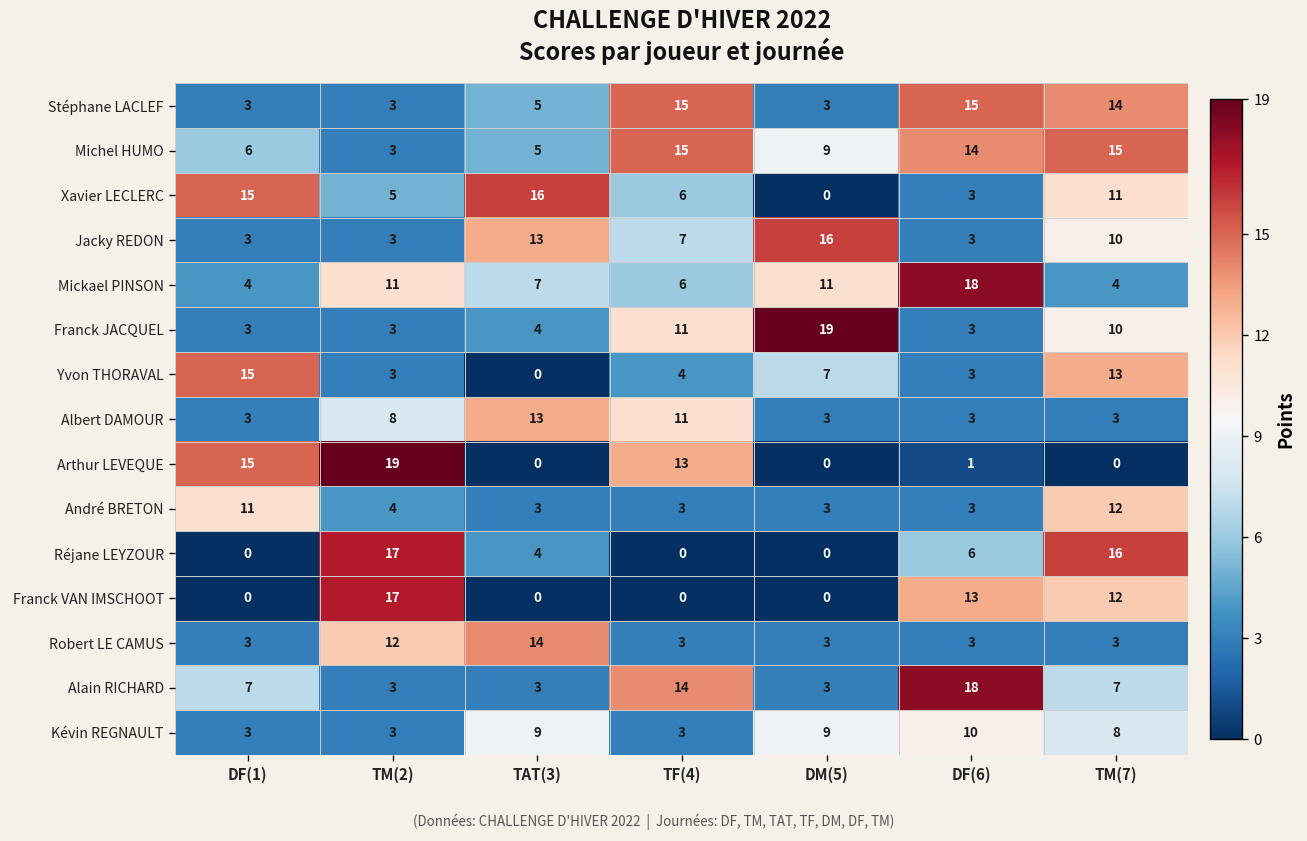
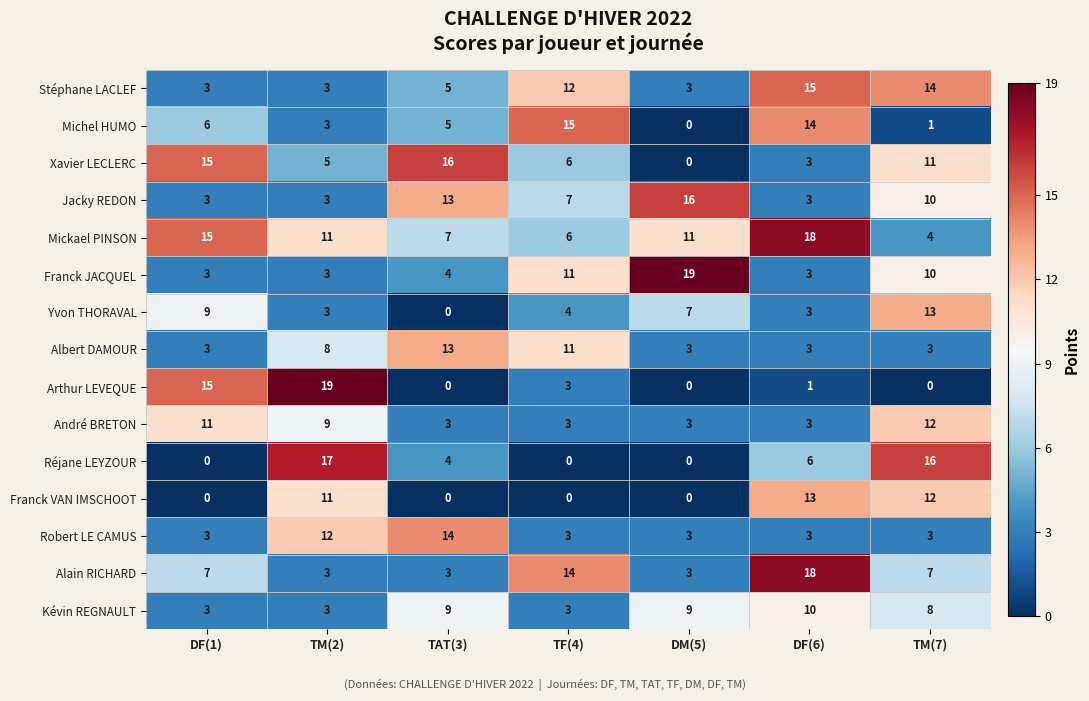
Stéphane LACLEF, TF(4): 15 -> 12
Michel HUMO, DM(5): 9 -> 0
Michel HUMO, TM(7): 15 -> 1
Mickael PINSON, DF(1): 4 -> 15
Yvon THORAVAL, DF(1): 15 -> 9
Arthur LEVEQUE, TF(4): 13 -> 3
André BRETON, TM(2): 4 -> 9
Franck VAN IMSCHOOT, TM(2): 17 -> 11
